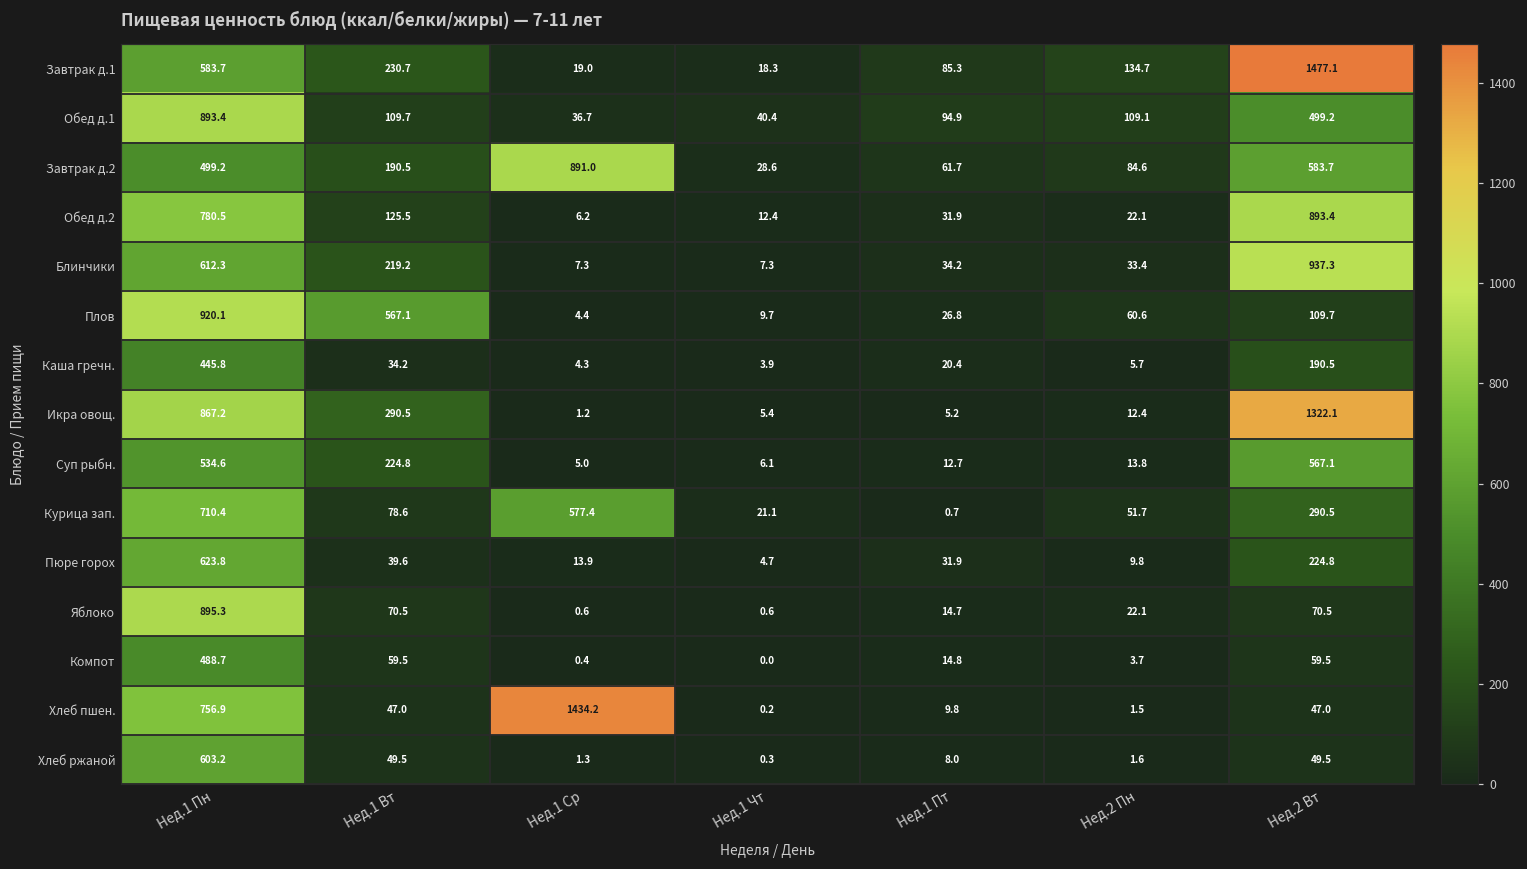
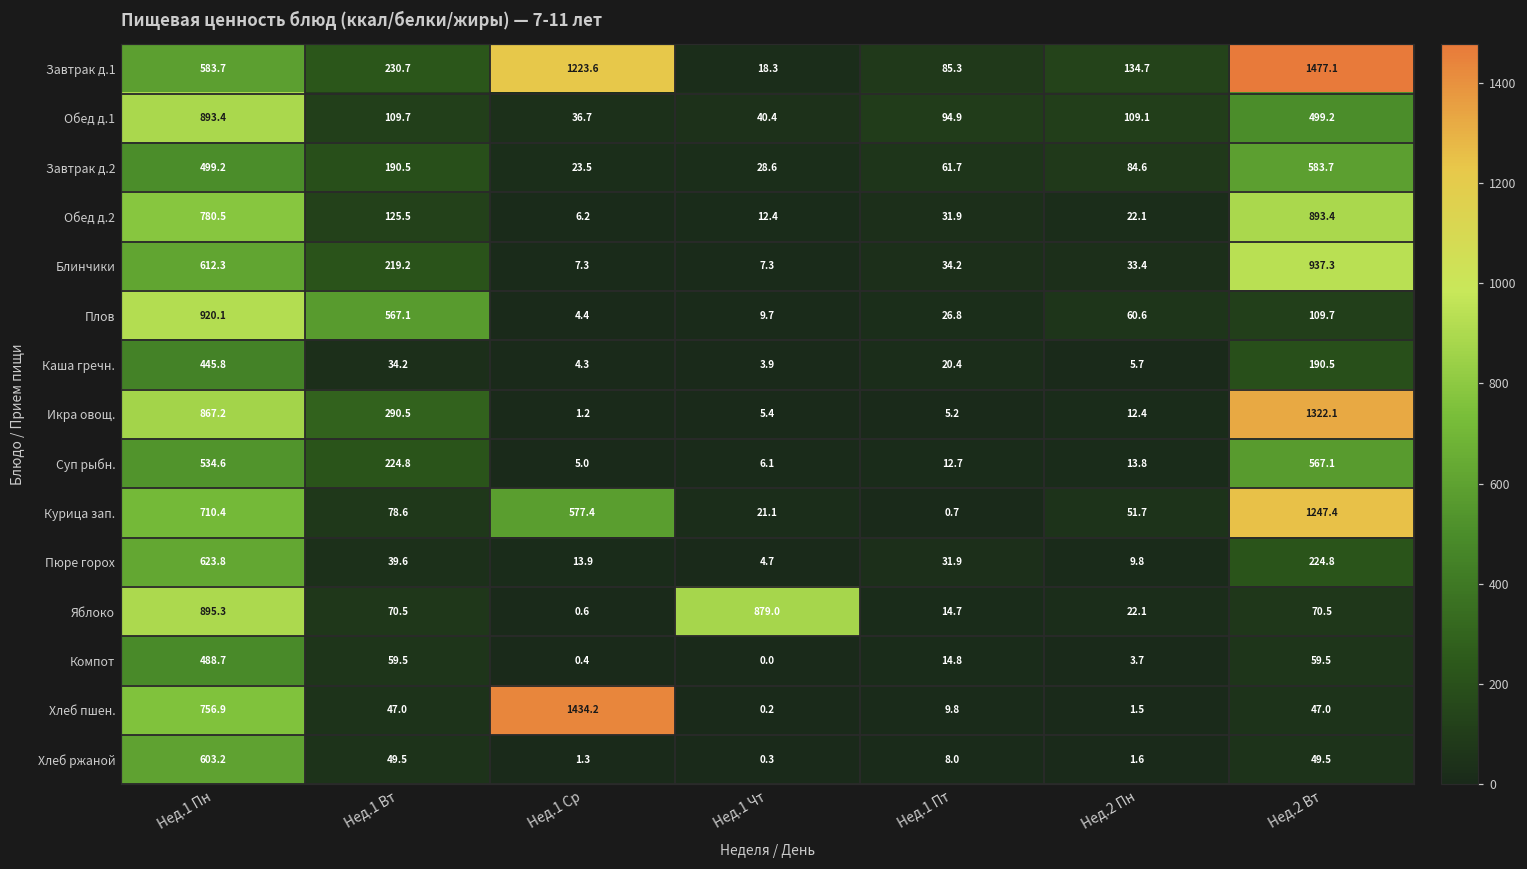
Завтрак д.1, Нед.1 Ср: 19.0 -> 1223.6
Завтрак д.2, Нед.1 Ср: 891.0 -> 23.5
Курица зап., Нед.2 Вт: 290.5 -> 1247.4
Яблоко, Нед.1 Чт: 0.6 -> 879.0
